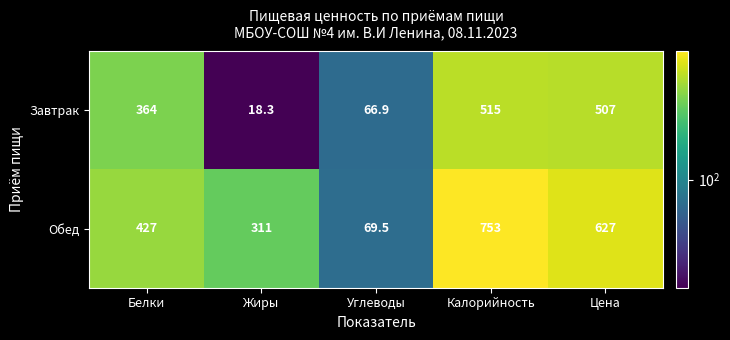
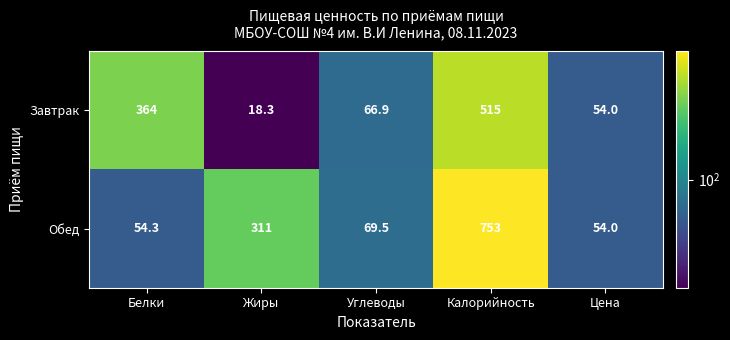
Завтрак, Цена: 507 -> 54.0
Обед, Белки: 427 -> 54.3
Обед, Цена: 627 -> 54.0
